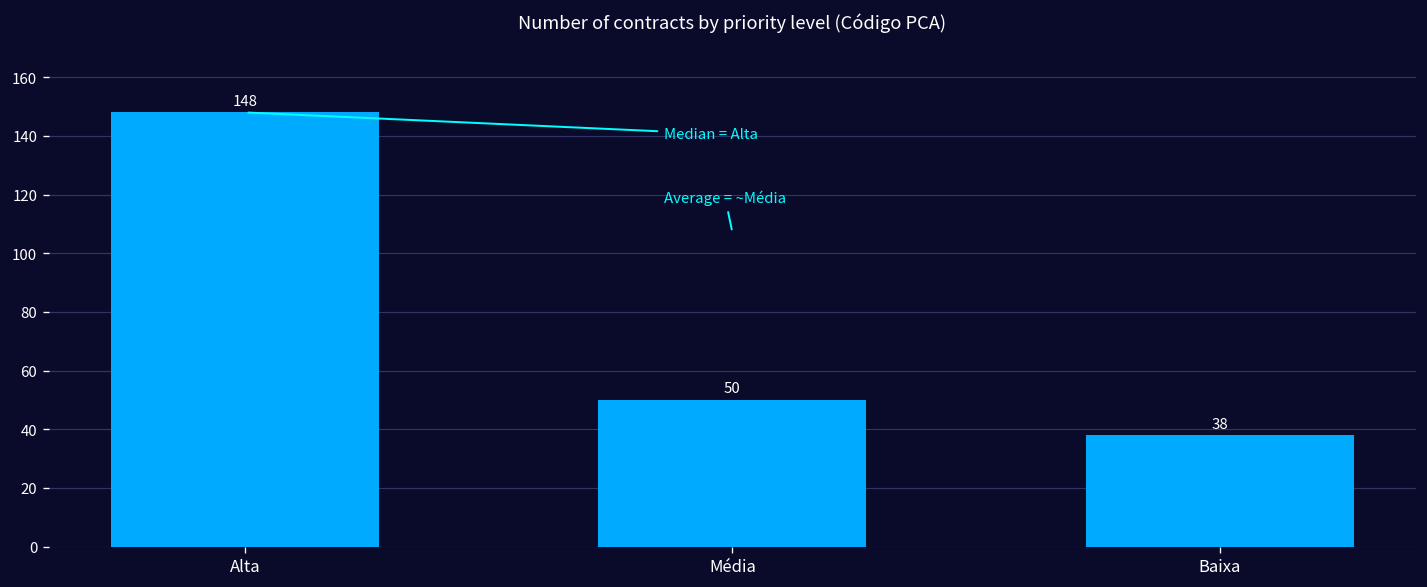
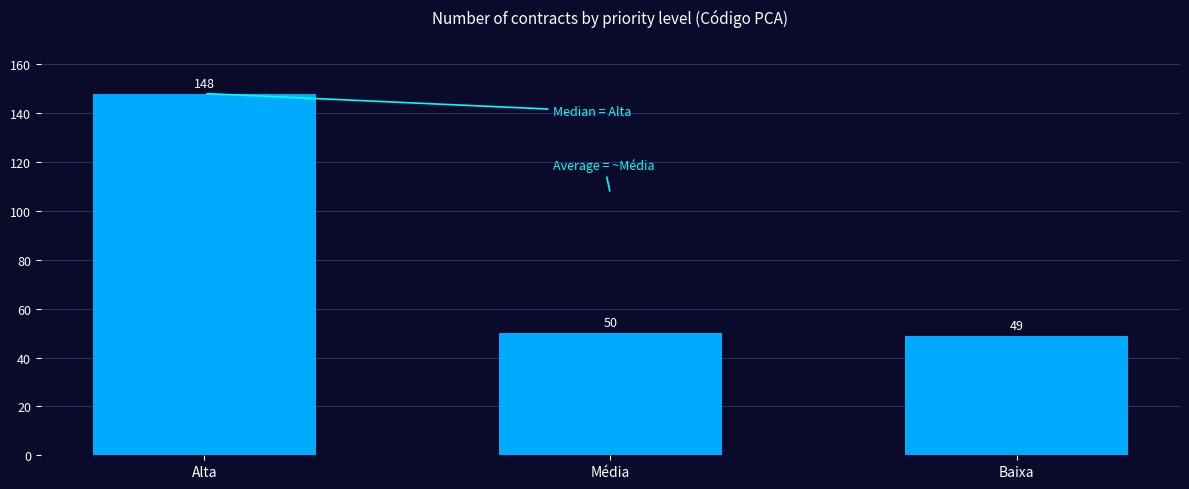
Baixa: 38 -> 49
